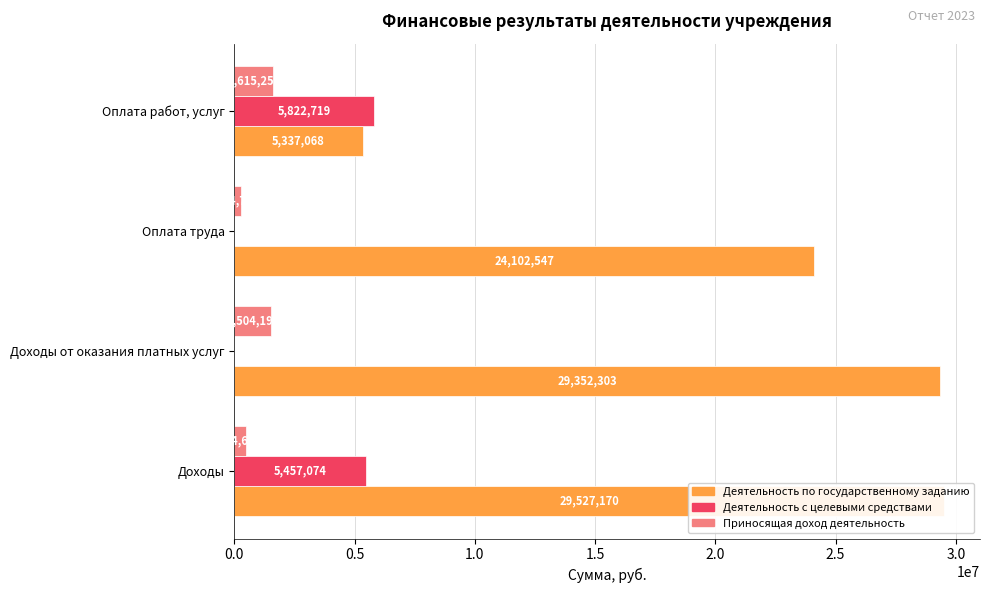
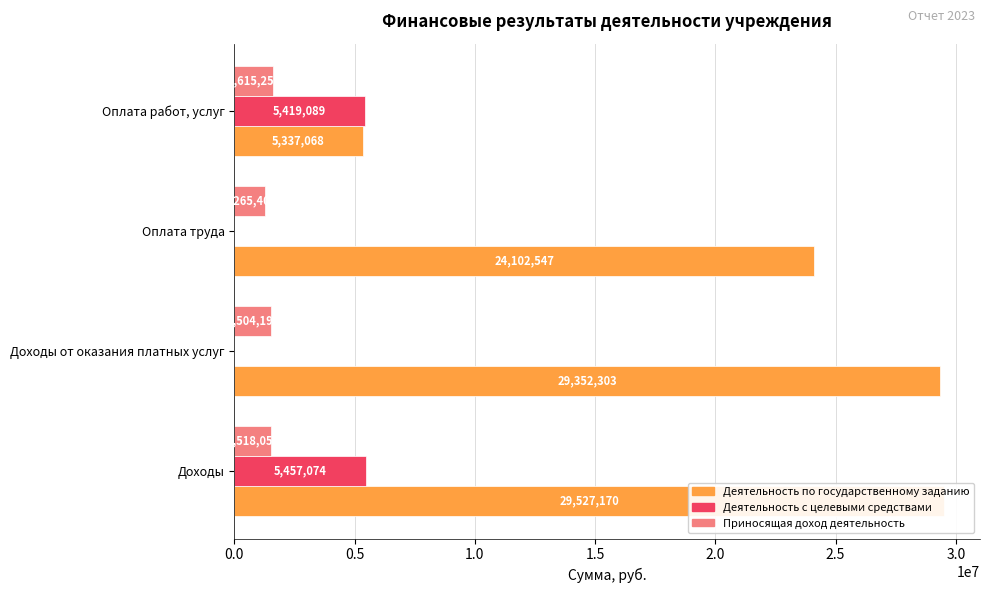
Деятельность с целевыми средствами, Оплата работ, услуг: 5,822,719 -> 5,419,089
Приносящая доход деятельность, Оплата труда: 300000 -> 1300000
Приносящая доход деятельность, Доходы: 500000 -> 1500000
